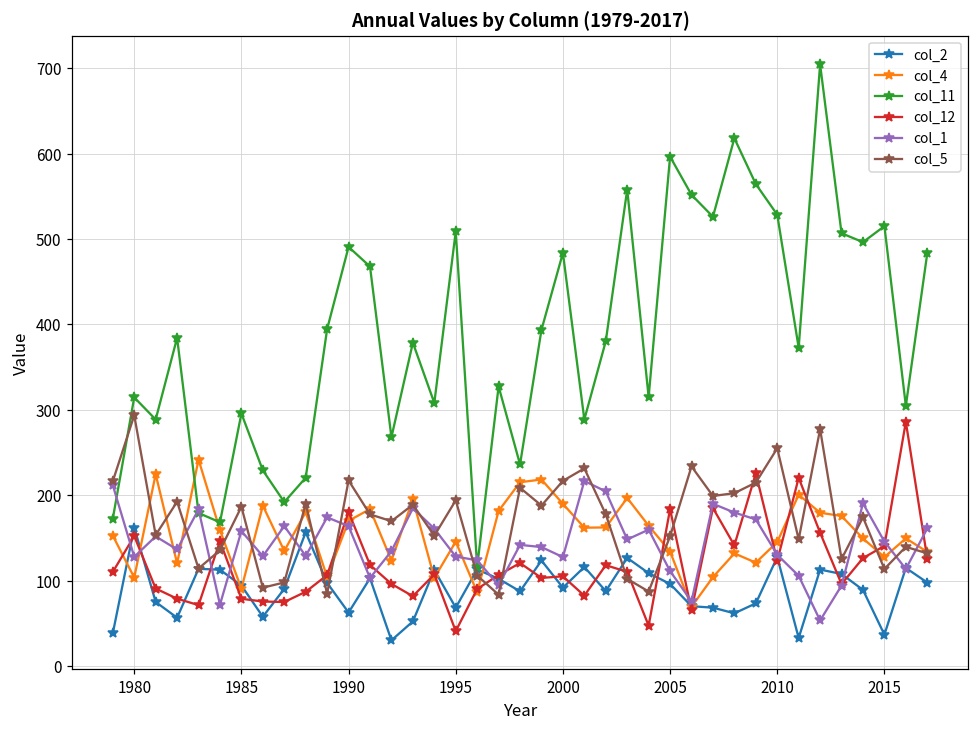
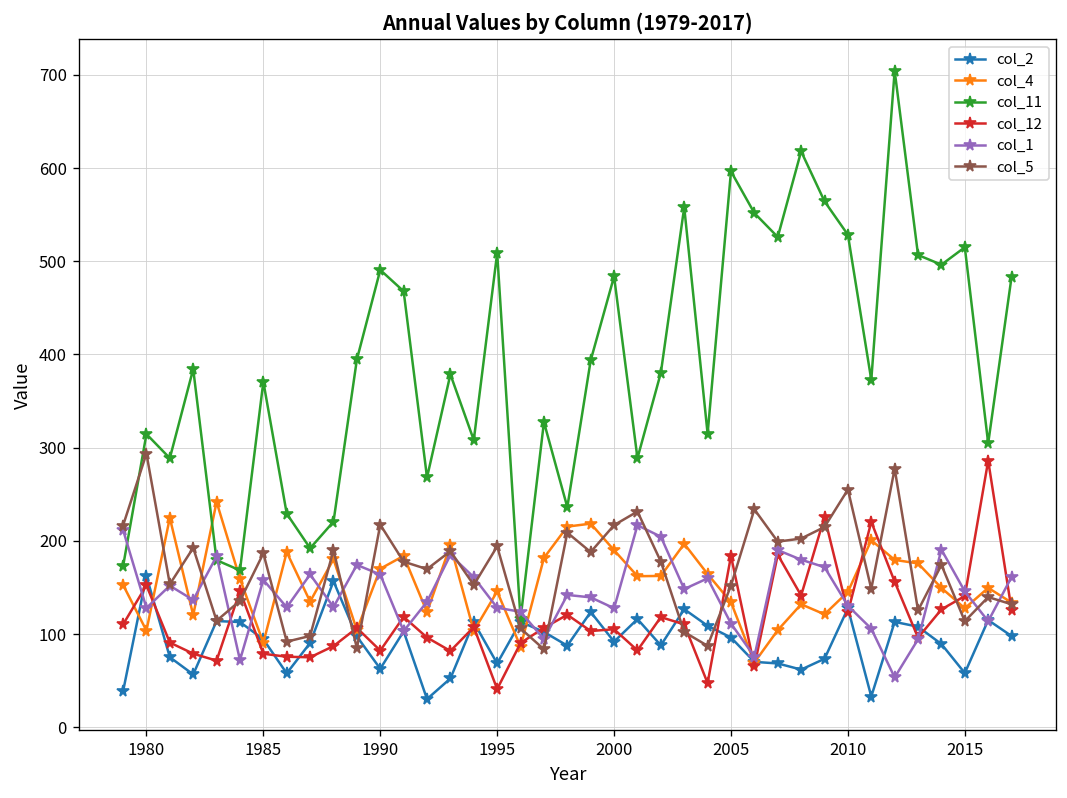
col_11, 1985: 300 -> 370
col_12, 1990: 180 -> 80
col_2, 2015: 40 -> 60
